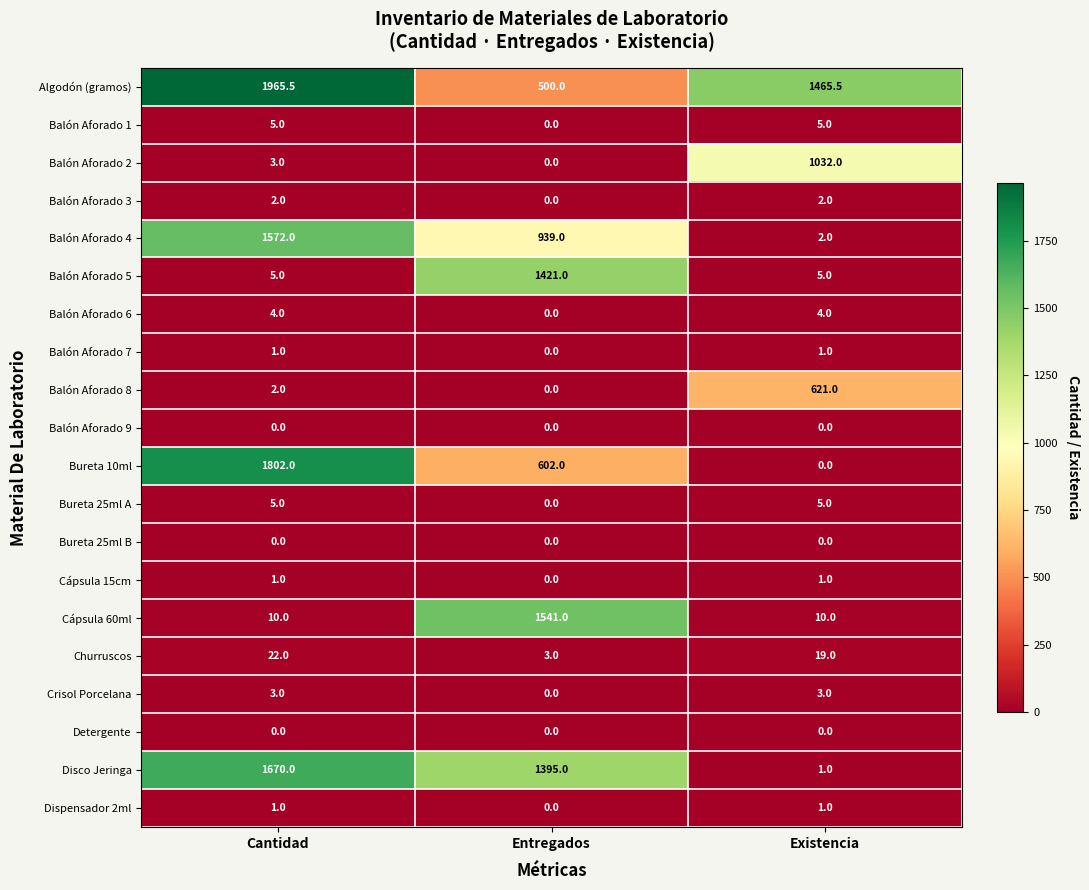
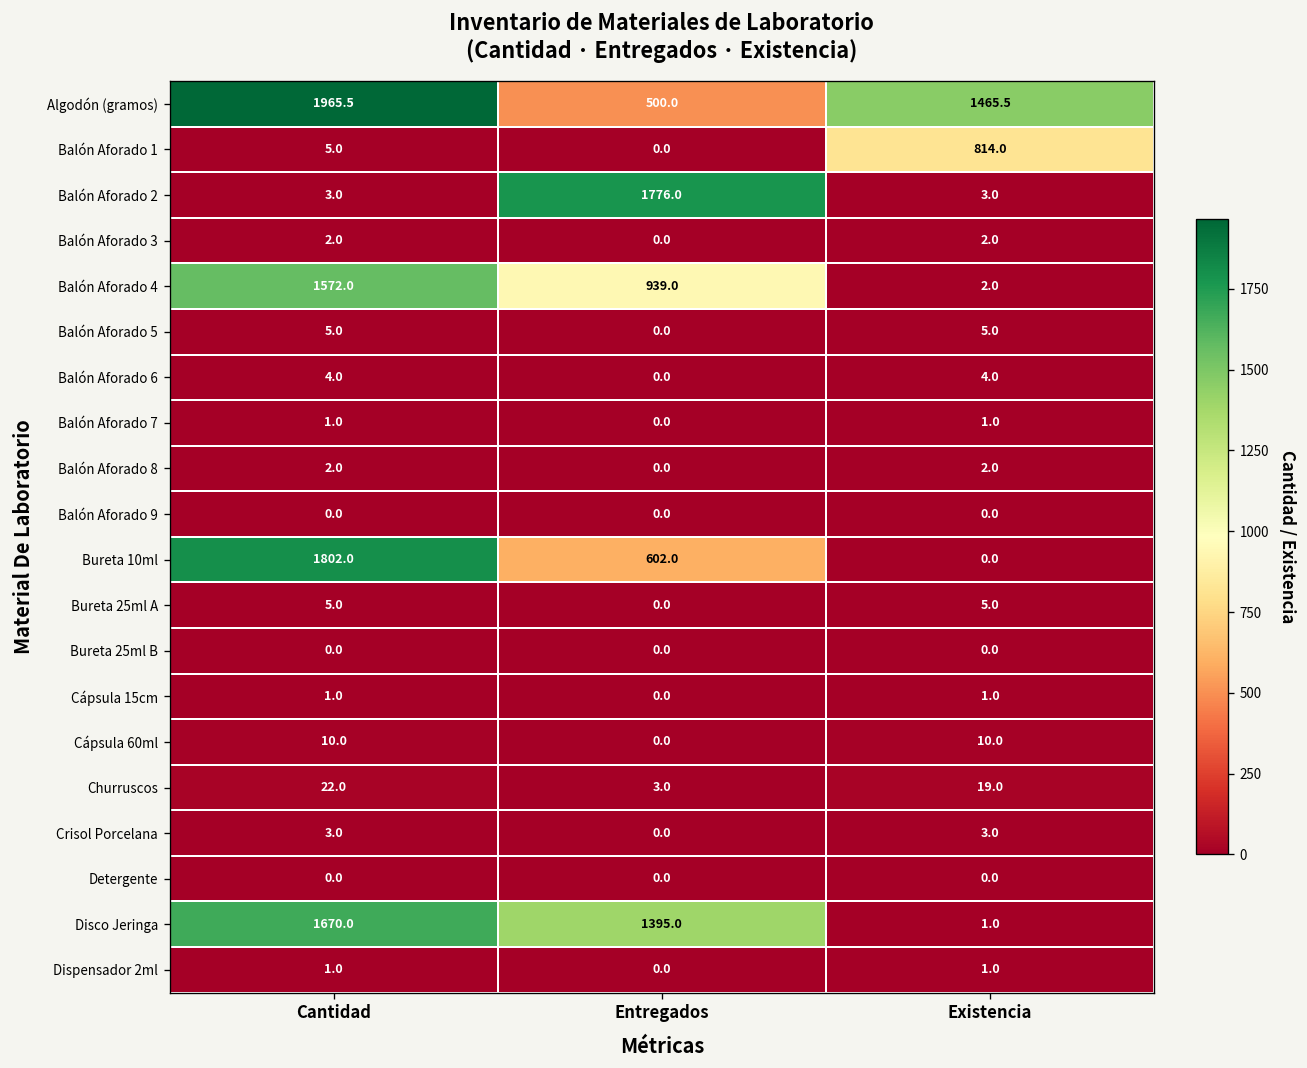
Balón Aforado 1, Existencia: 5.0 -> 814.0
Balón Aforado 2, Entregados: 0.0 -> 1776.0
Balón Aforado 2, Existencia: 1032.0 -> 3.0
Balón Aforado 5, Entregados: 1421.0 -> 0.0
Balón Aforado 8, Existencia: 621.0 -> 2.0
Cápsula 60ml, Entregados: 1541.0 -> 0.0
